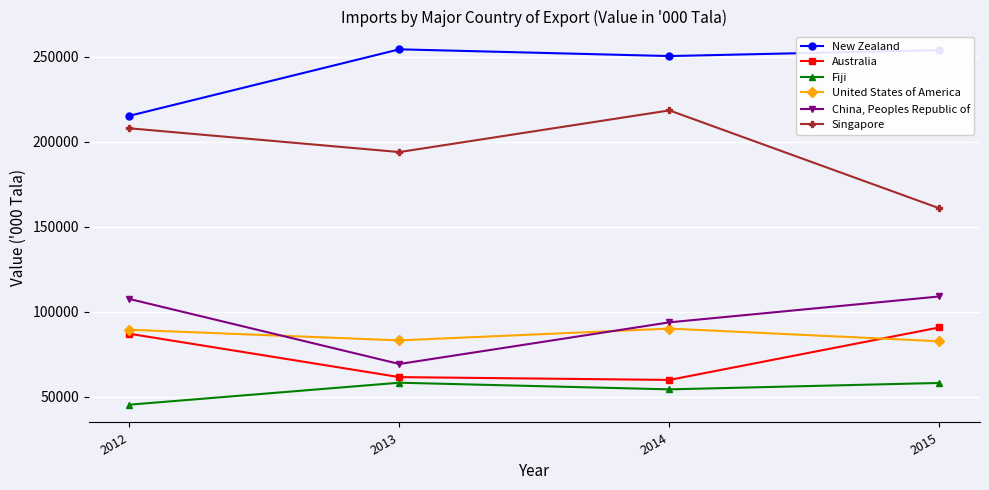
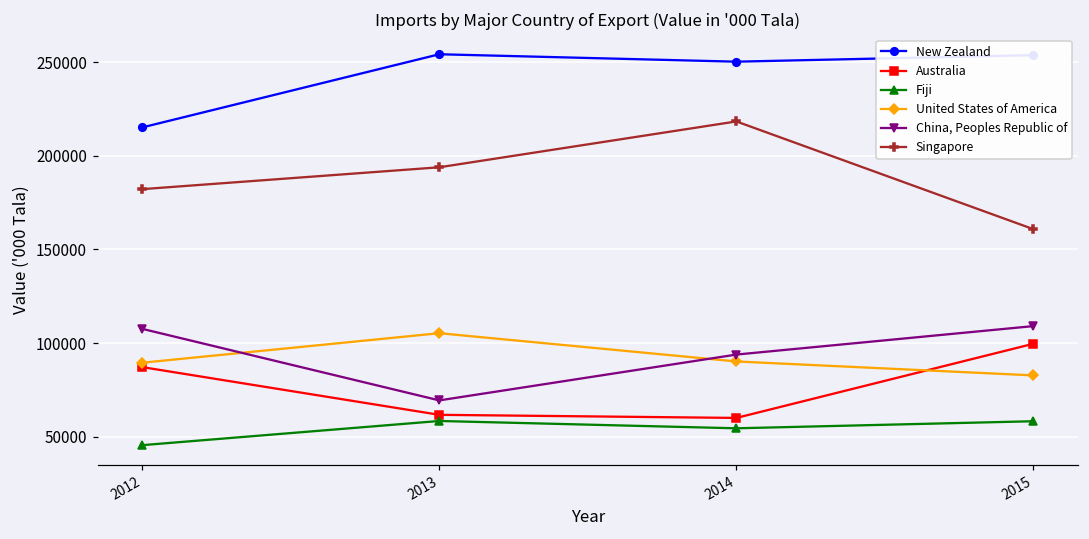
Singapore, 2012: 208000 -> 182000
United States of America, 2013: 83000 -> 105000
Australia, 2015: 91000 -> 100000
